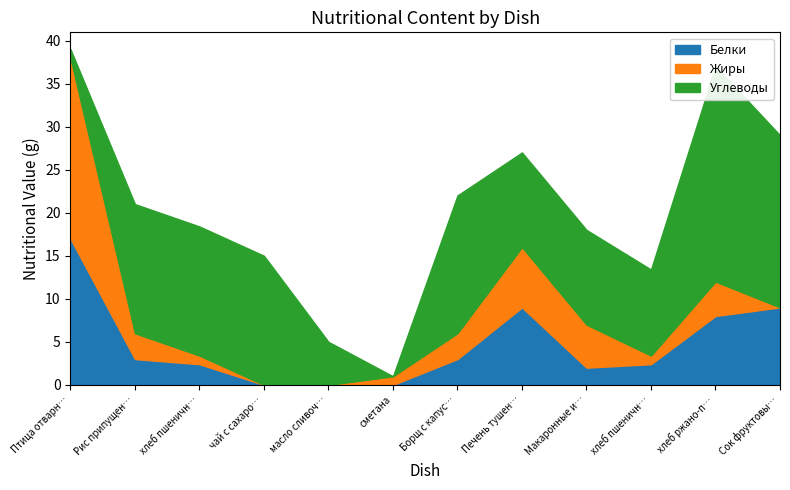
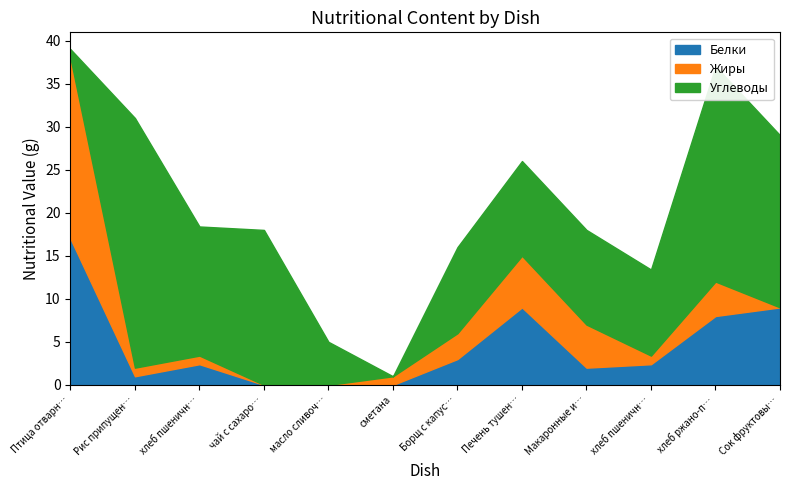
Белки, Рис припущен…: 3 -> 1
Жиры, Рис припущен…: 3 -> 1
Углеводы, Рис припущен…: 15 -> 29
Углеводы, чай с сахаро…: 15 -> 18
Углеводы, Борщ с капус…: 16 -> 10
Жиры, Печень тушен…: 7 -> 6
